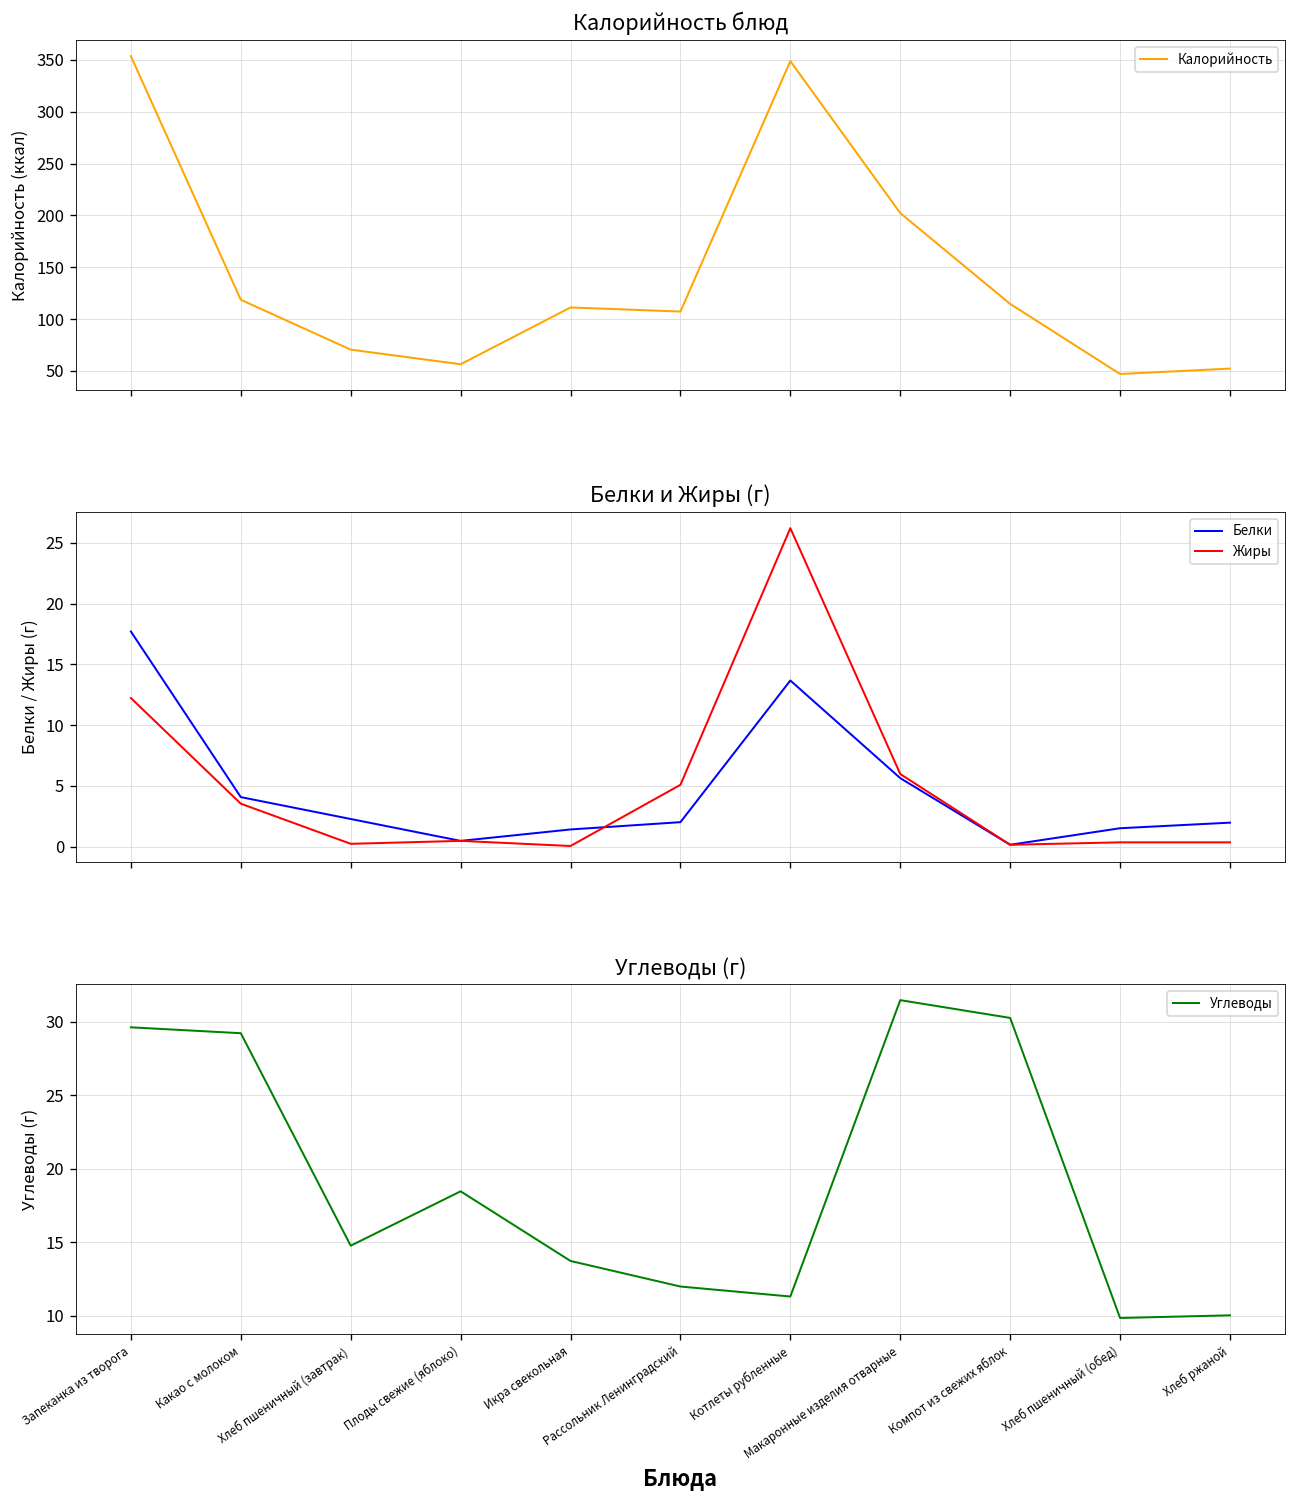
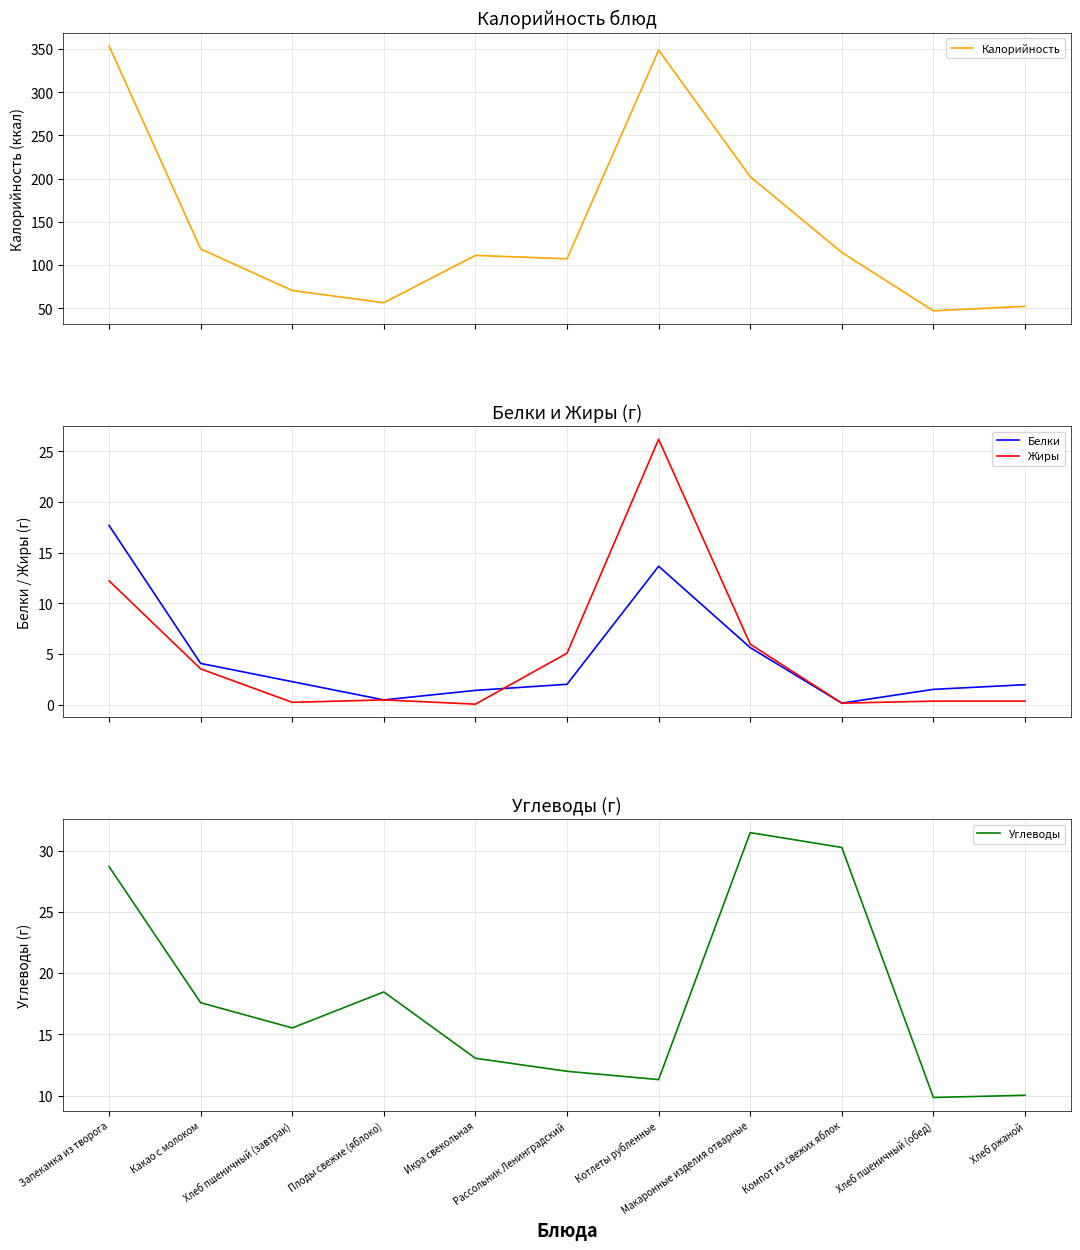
Углеводы (г), Запеканка из творога: 29.6 -> 28.7
Углеводы (г), Какао с молоком: 29.2 -> 17.6
Углеводы (г), Хлеб пшеничный (завтрак): 14.8 -> 15.5
Углеводы (г), Икра свекольная: 13.7 -> 13.0
